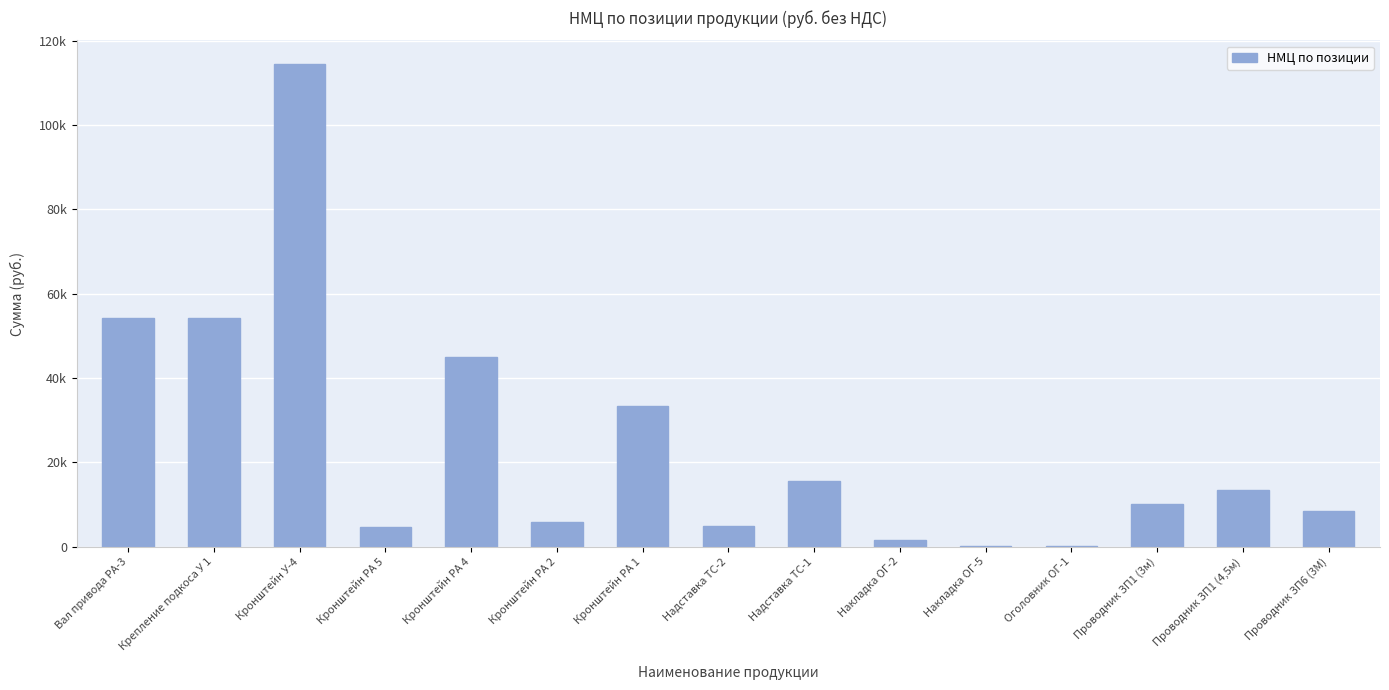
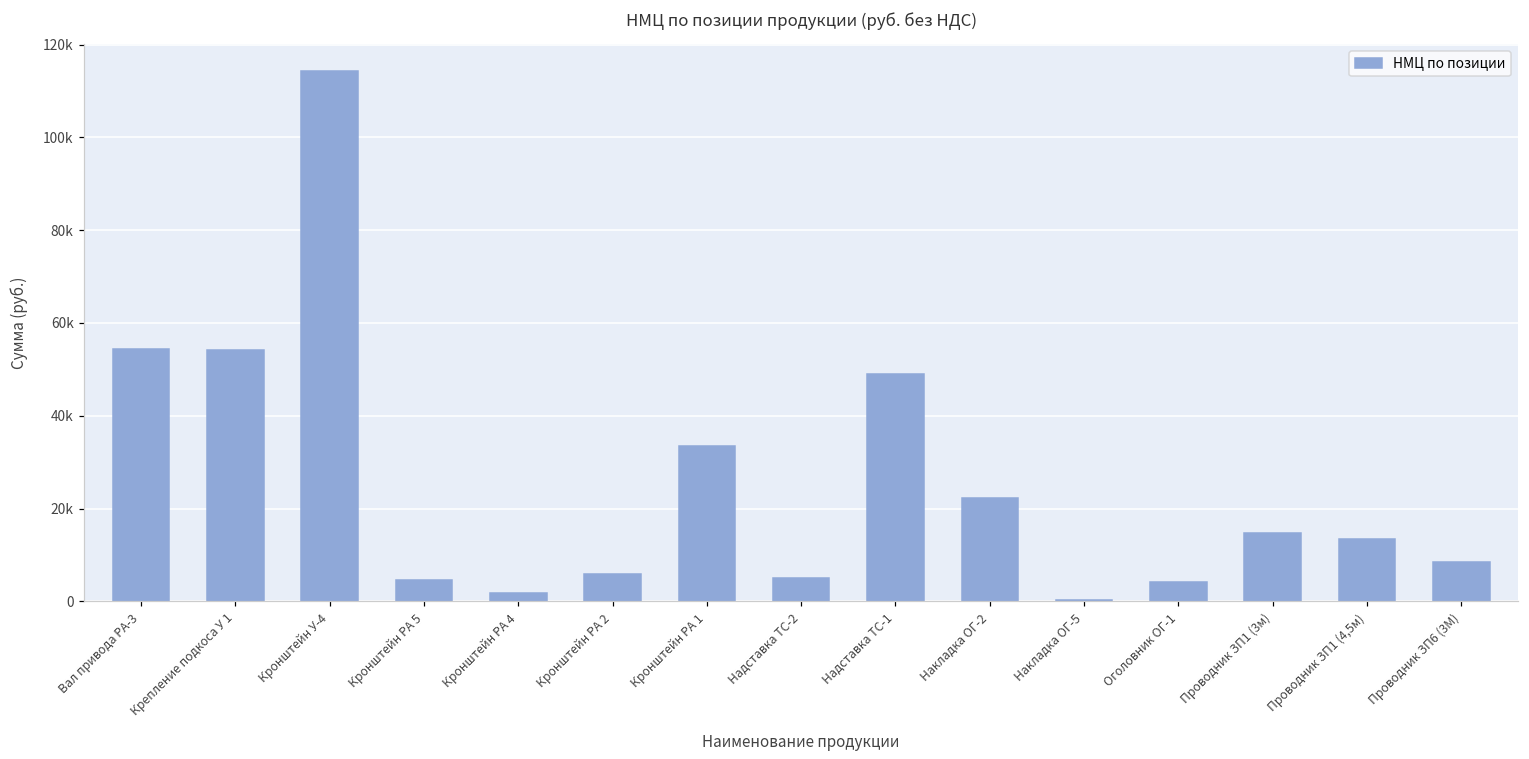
Кронштейн РА 4: 45000 -> 2000
Надставка ТС-1: 16000 -> 49000
Накладка ОГ-2: 2000 -> 22000
Оголовник ОГ-1: 0 -> 4000
Проводник ЗП1 (3м): 10000 -> 15000
